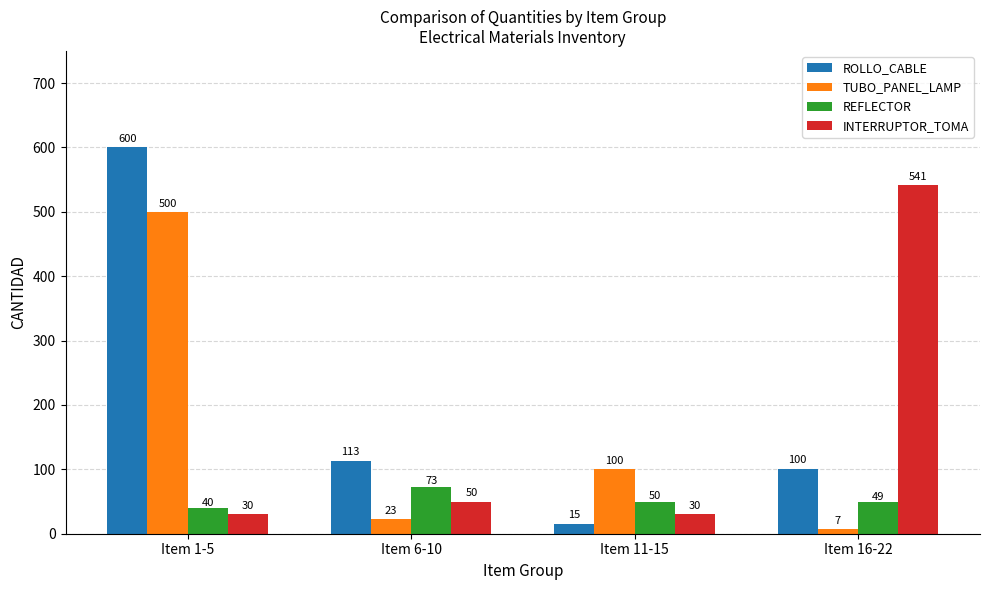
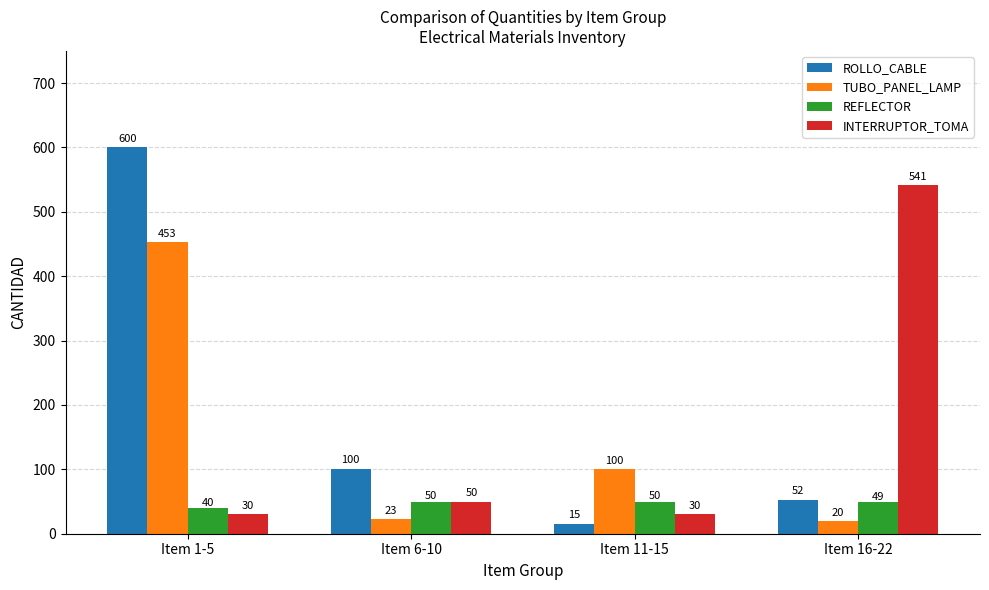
TUBO_PANEL_LAMP, Item 1-5: 500 -> 453
ROLLO_CABLE, Item 6-10: 113 -> 100
REFLECTOR, Item 6-10: 73 -> 50
ROLLO_CABLE, Item 16-22: 100 -> 52
TUBO_PANEL_LAMP, Item 16-22: 7 -> 20
